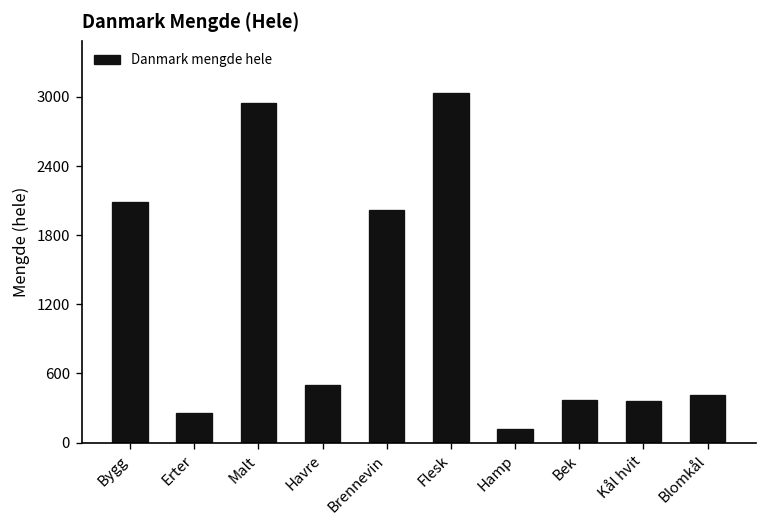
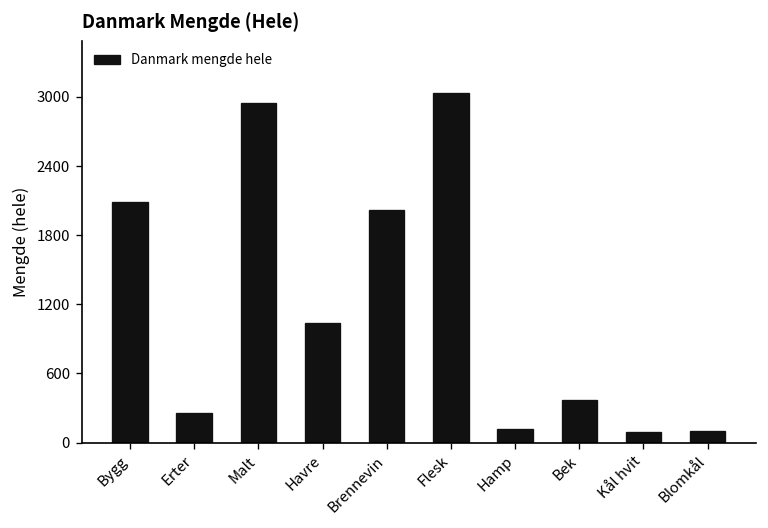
Havre: 500 -> 1000
Kål hvit: 400 -> 100
Blomkål: 400 -> 100
